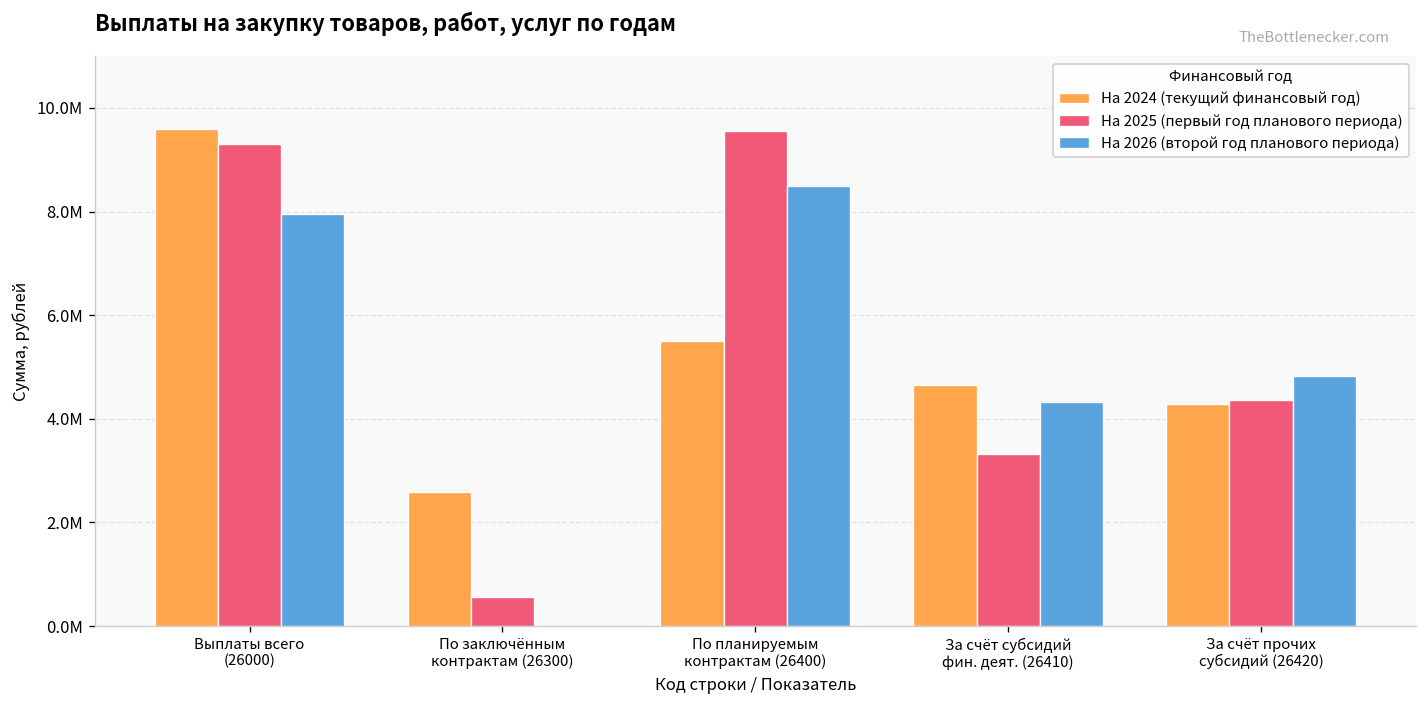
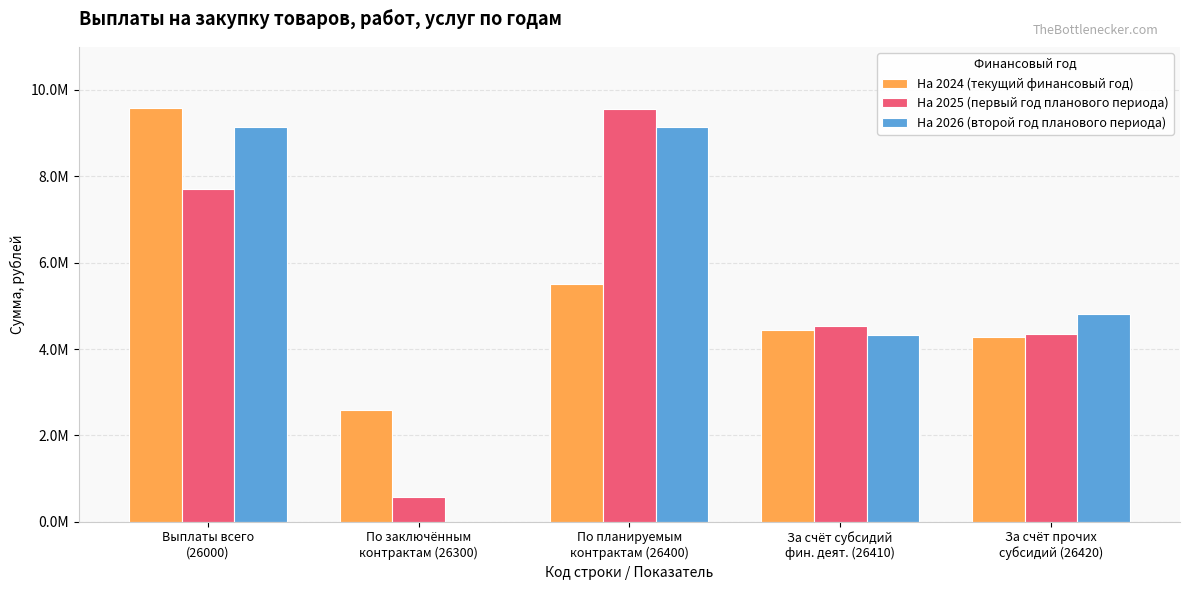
На 2025 (первый год планового периода), Выплаты всего (26000): 9300000 -> 7700000
На 2026 (второй год планового периода), Выплаты всего (26000): 8000000 -> 9100000
На 2026 (второй год планового периода), По планируемым контрактам (26400): 8500000 -> 9100000
На 2024 (текущий финансовый год), За счёт субсидий фин. деят. (26410): 4700000 -> 4500000
На 2025 (первый год планового периода), За счёт субсидий фин. деят. (26410): 3300000 -> 4500000
